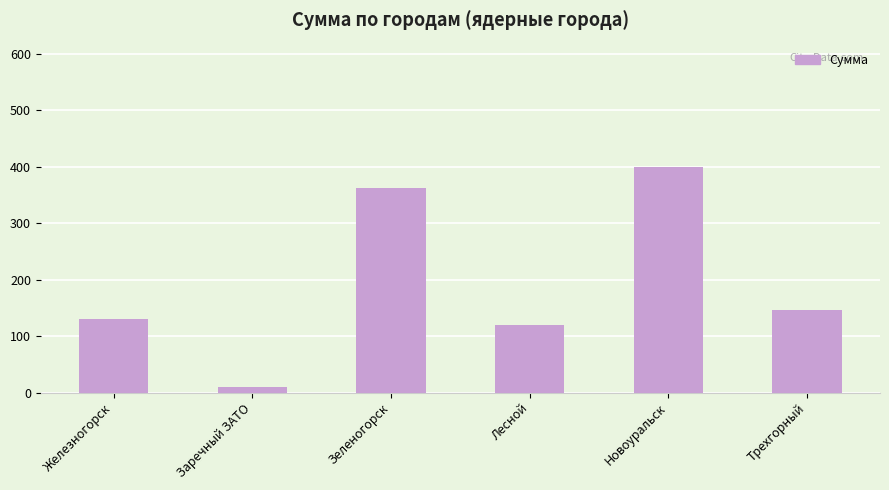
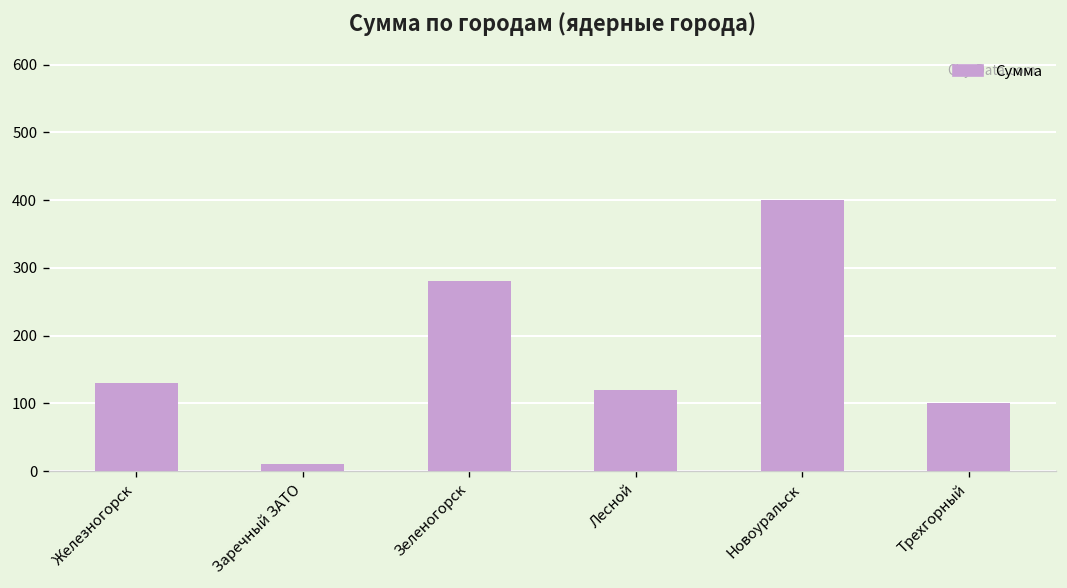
Зеленогорск: 360 -> 280
Трехгорный: 150 -> 100
